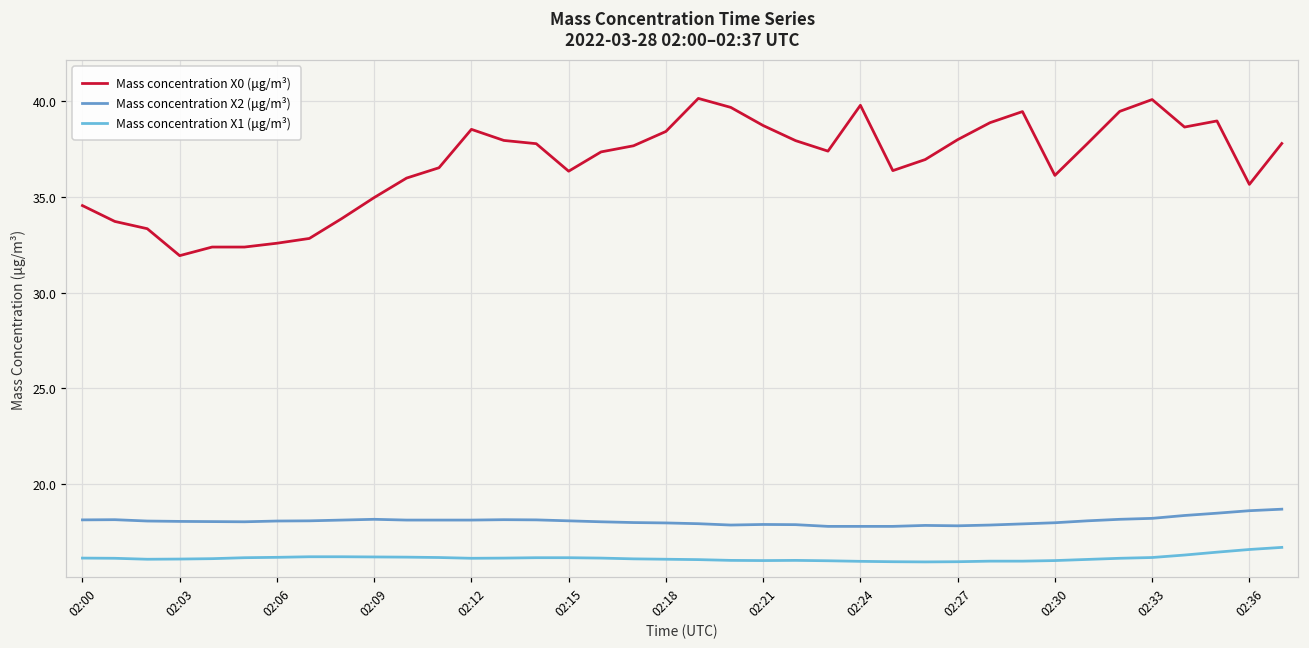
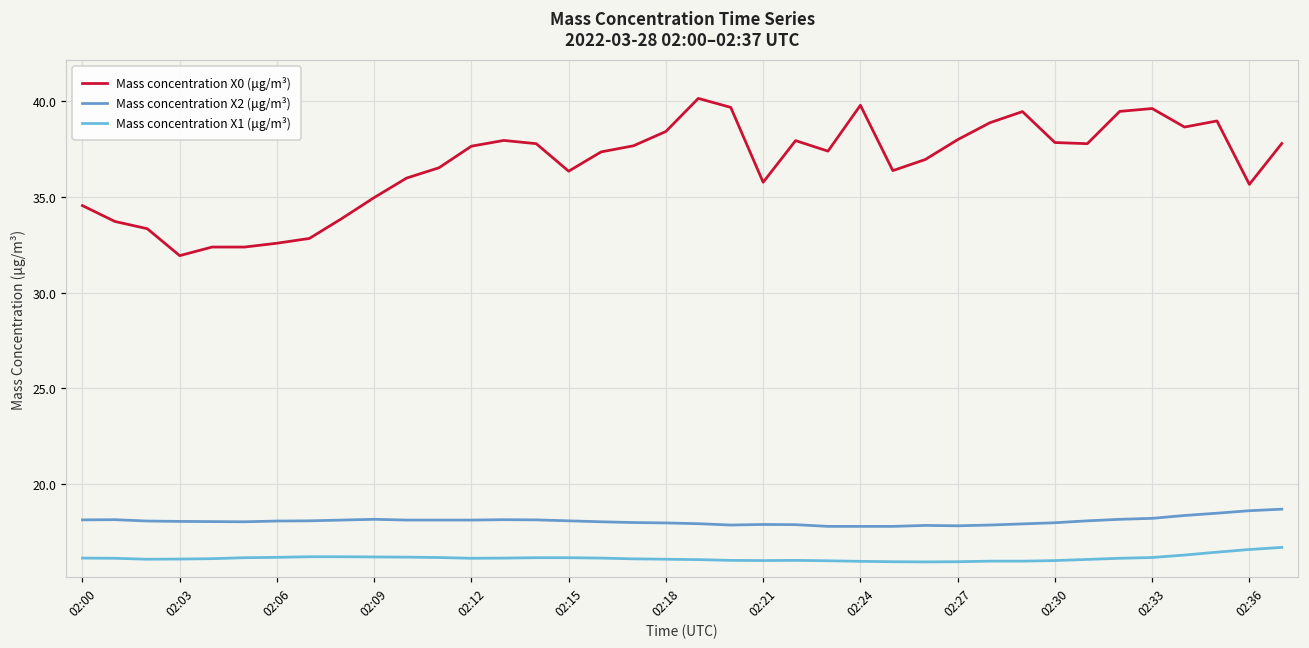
Mass concentration X0 (μg/m³), 02:12: 38.5 -> 37.7
Mass concentration X0 (μg/m³), 02:21: 38.7 -> 35.8
Mass concentration X0 (μg/m³), 02:30: 36.1 -> 37.9
Mass concentration X0 (μg/m³), 02:33: 40.1 -> 39.6
